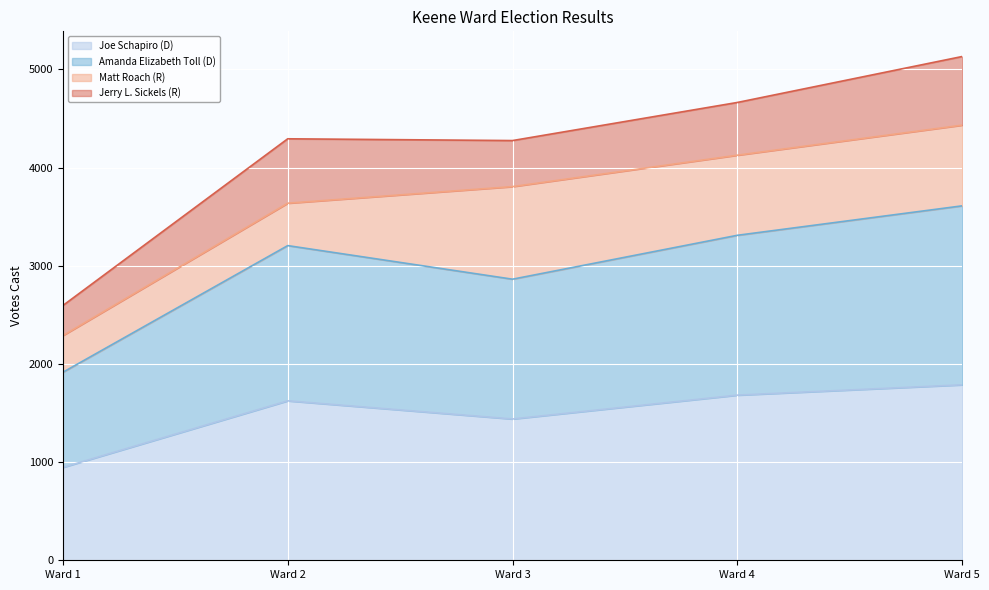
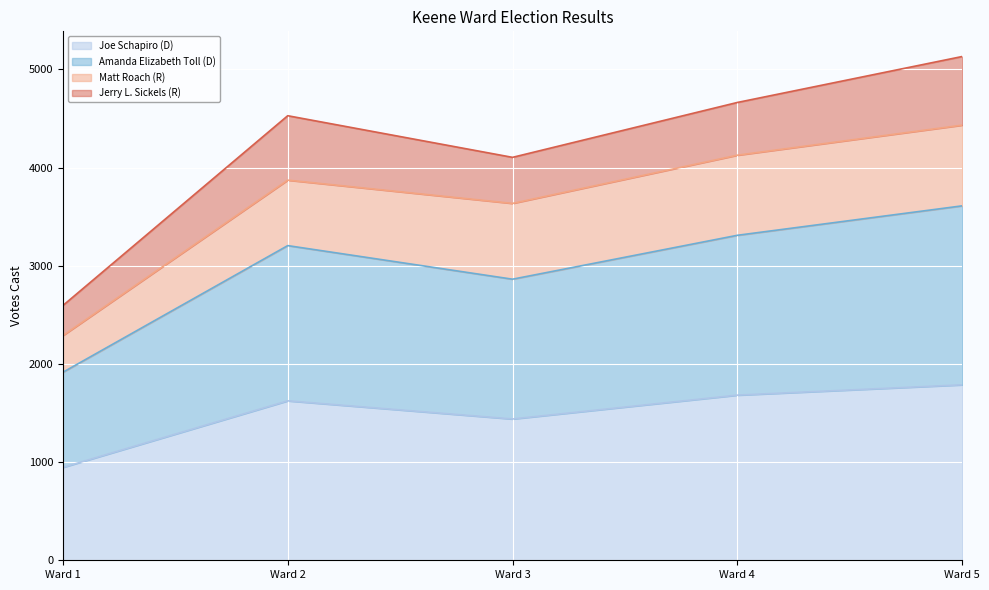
Matt Roach (R), Ward 2: 400 -> 700
Matt Roach (R), Ward 3: 900 -> 800
